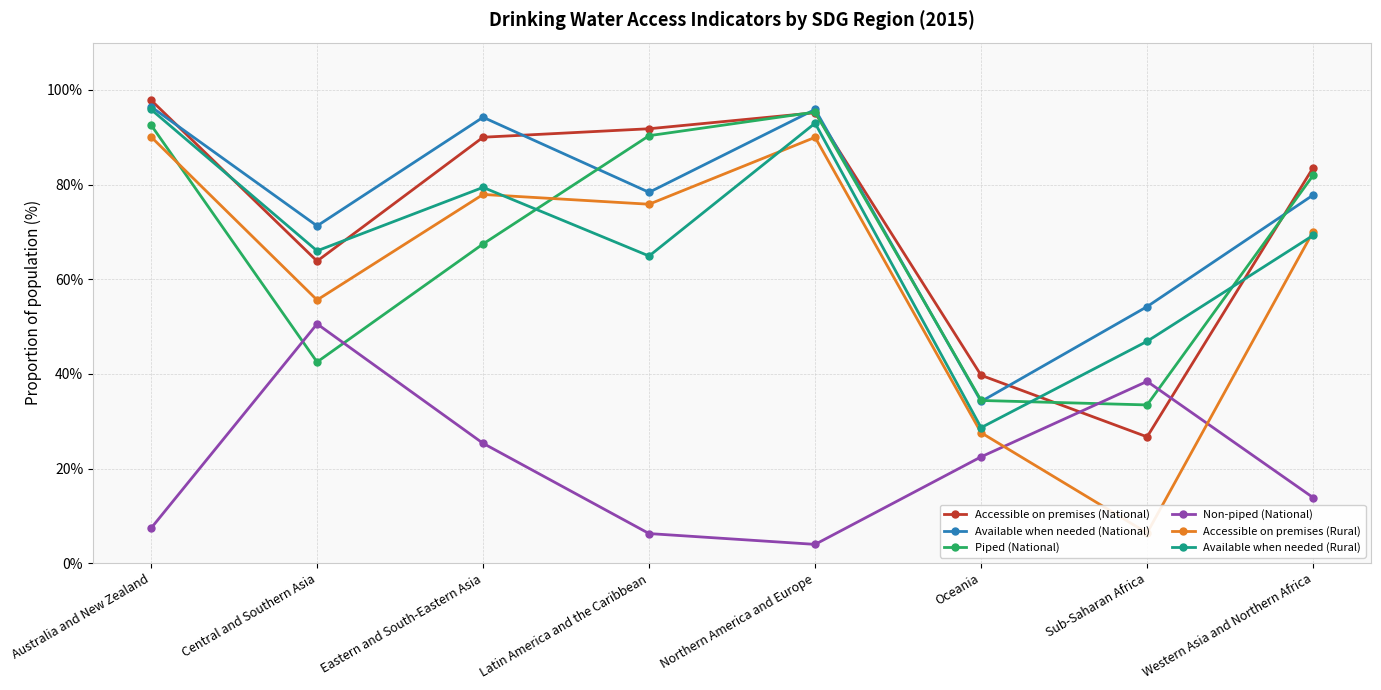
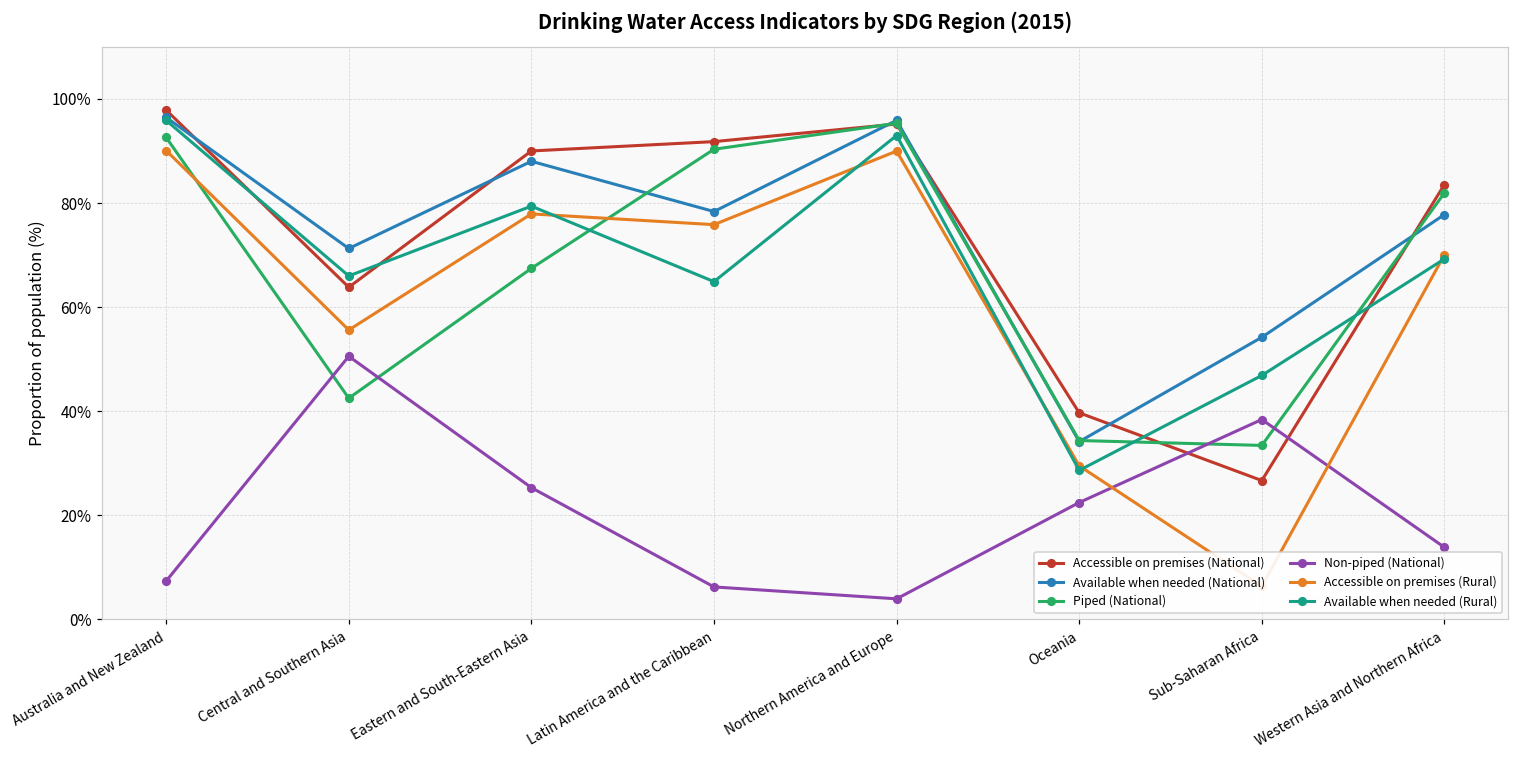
Available when needed (National), Eastern and South-Eastern Asia: 94% -> 88%
Accessible on premises (Rural), Oceania: 28% -> 30%
